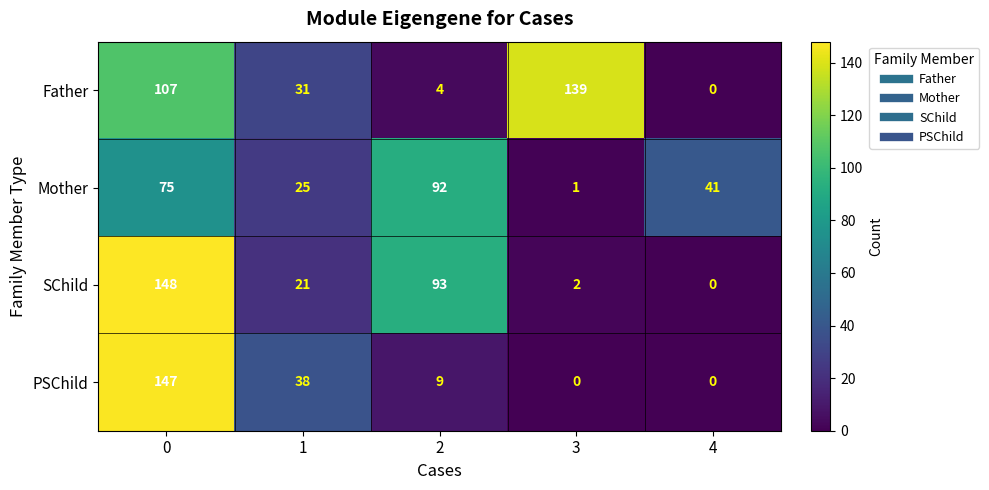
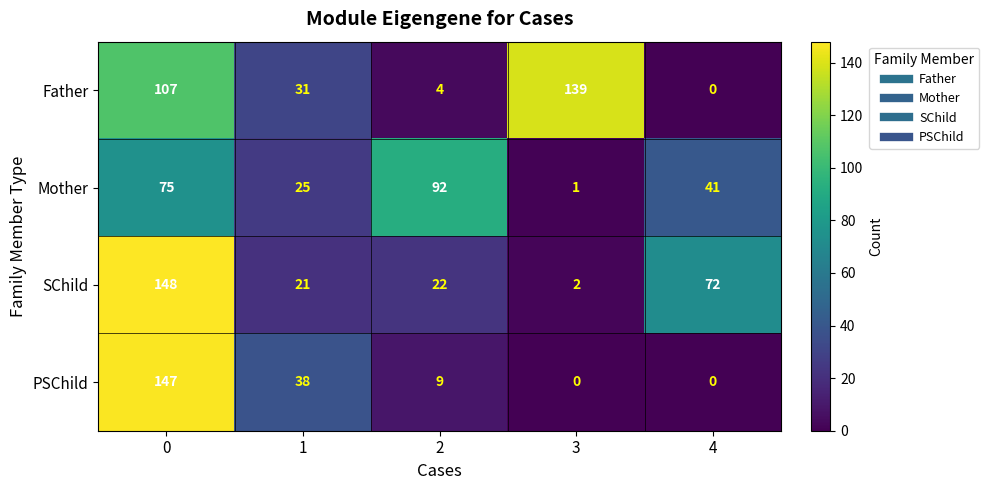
SChild, 2: 93 -> 22
SChild, 4: 0 -> 72
